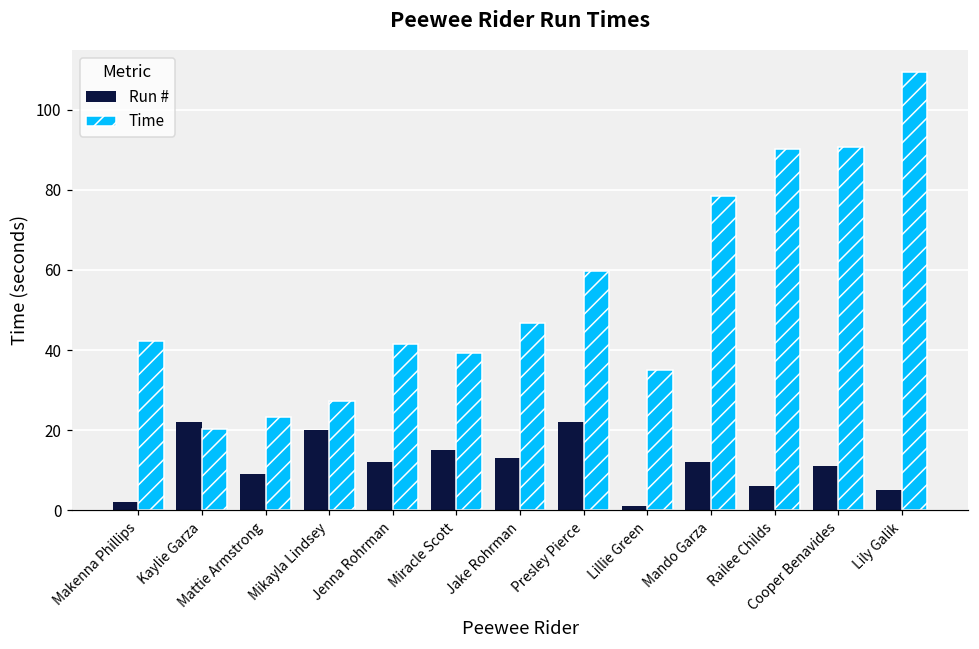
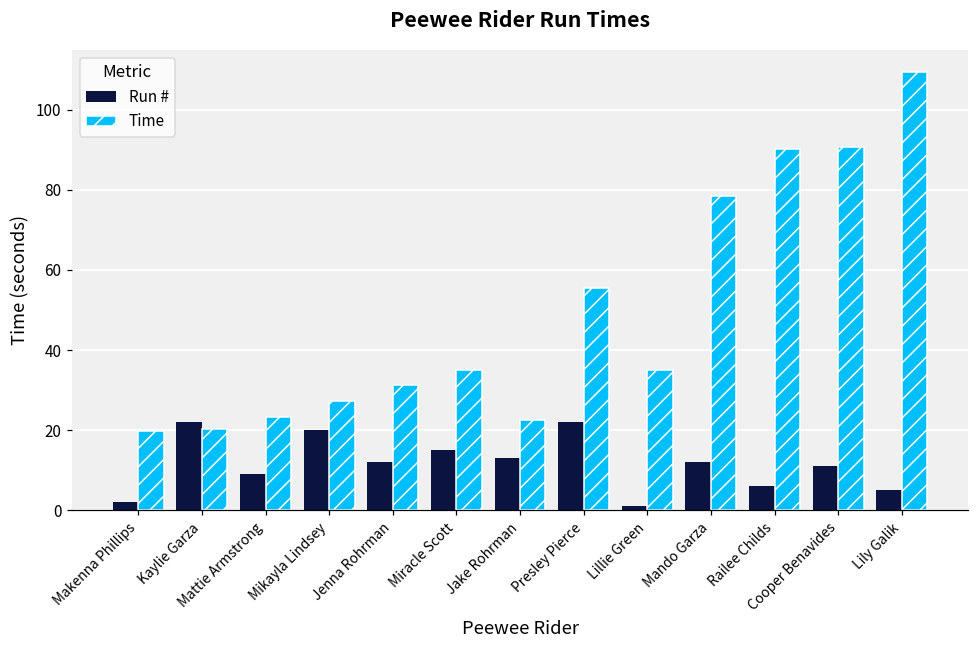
Time, Makenna Phillips: 42 -> 20
Time, Jenna Rohrman: 41 -> 31
Time, Miracle Scott: 39 -> 35
Time, Jake Rohrman: 47 -> 23
Time, Presley Pierce: 60 -> 55
